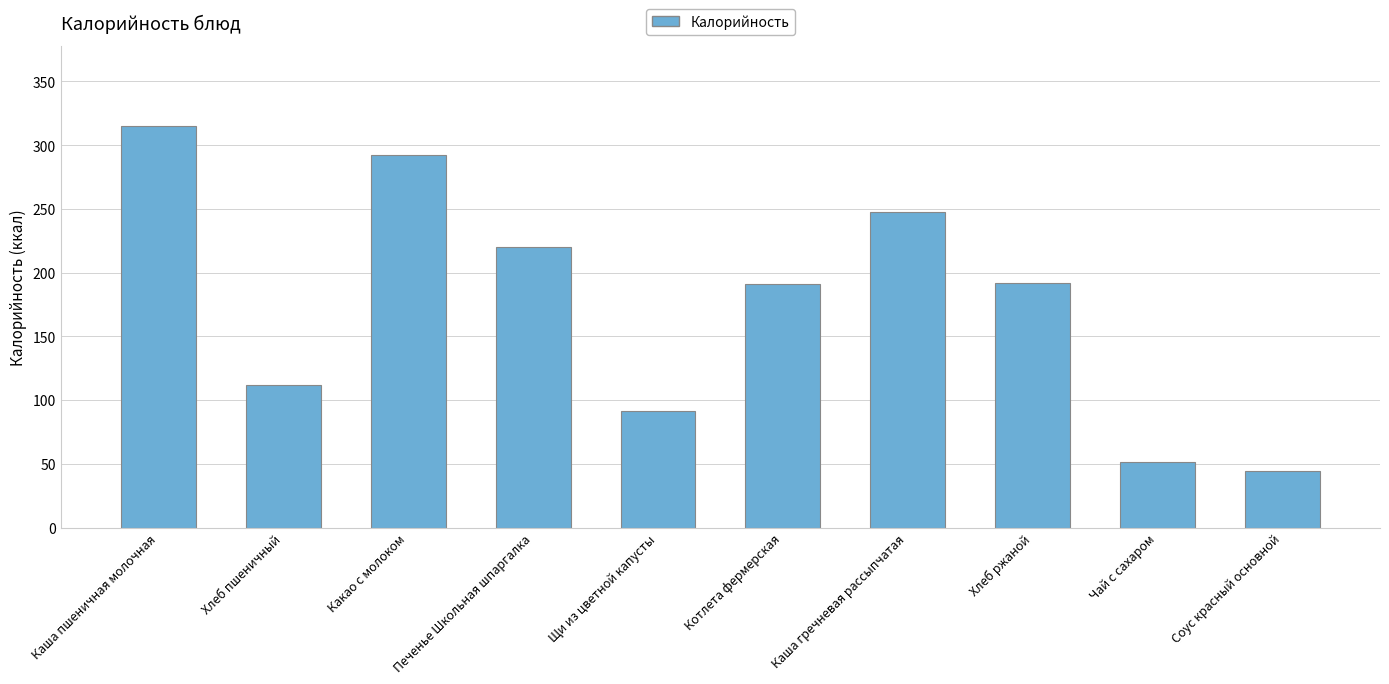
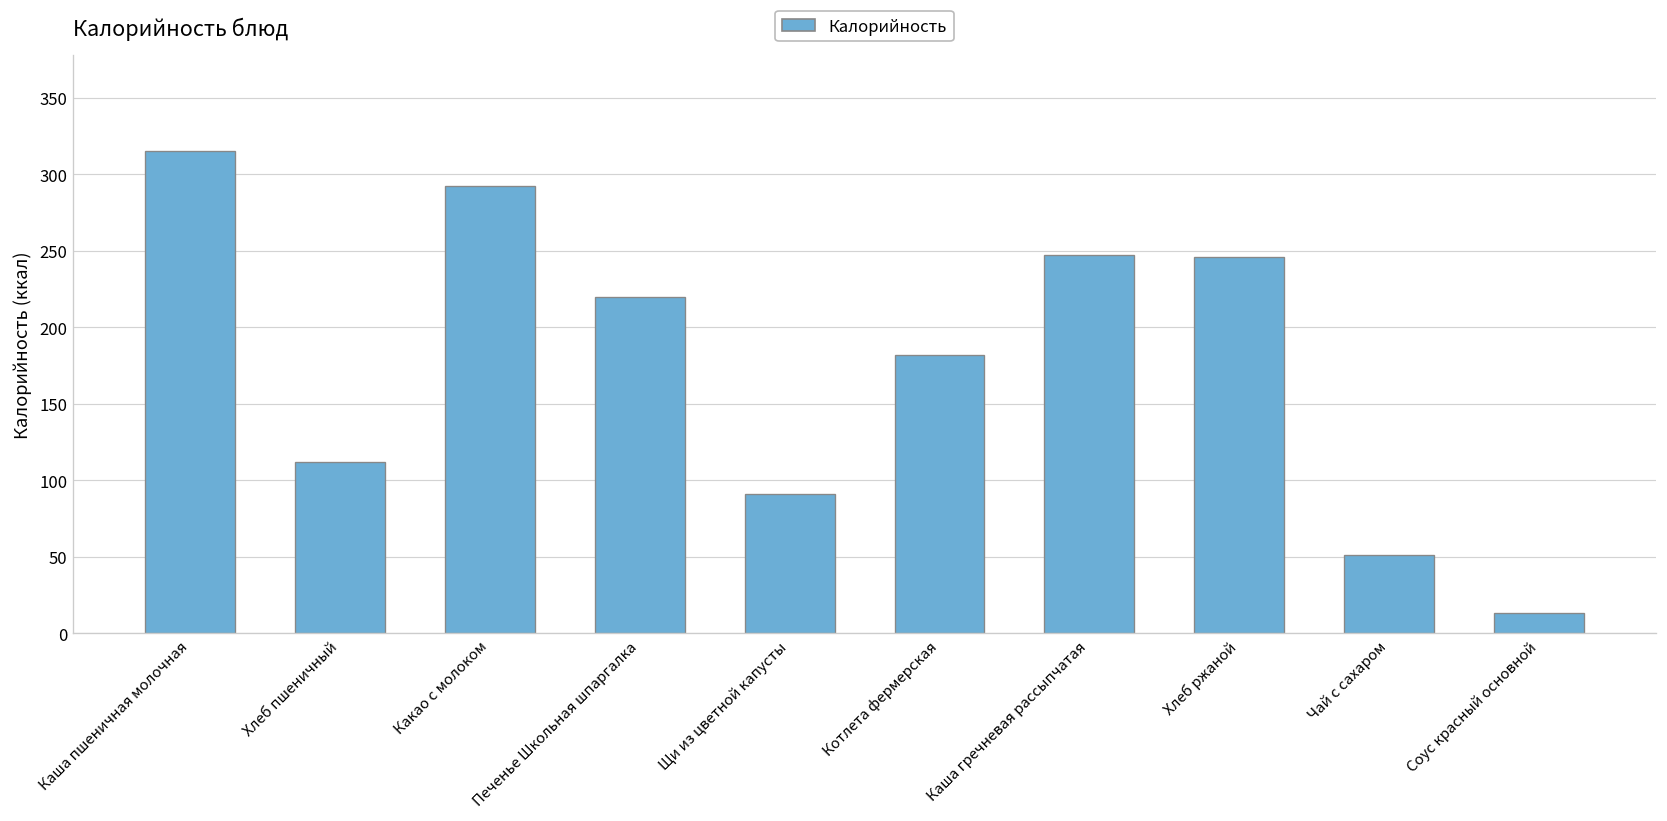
Котлета фермерская: 191 -> 182
Хлеб ржаной: 192 -> 246
Соус красный основной: 45 -> 13
